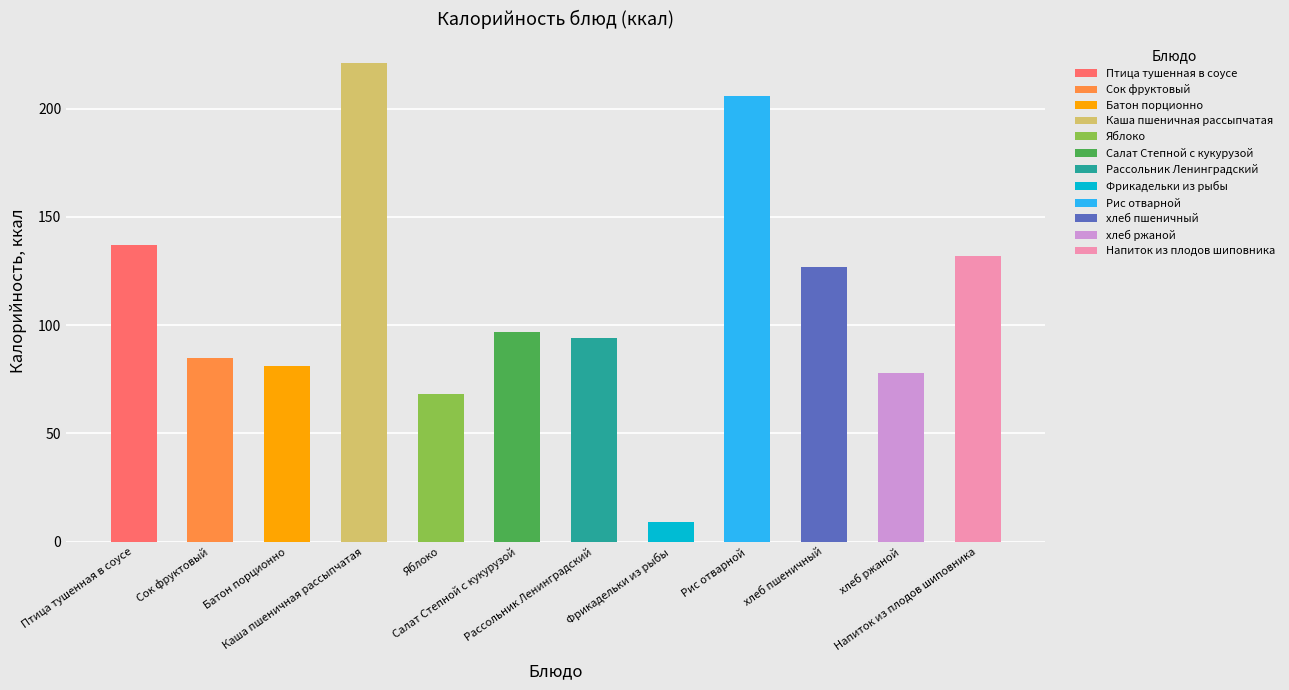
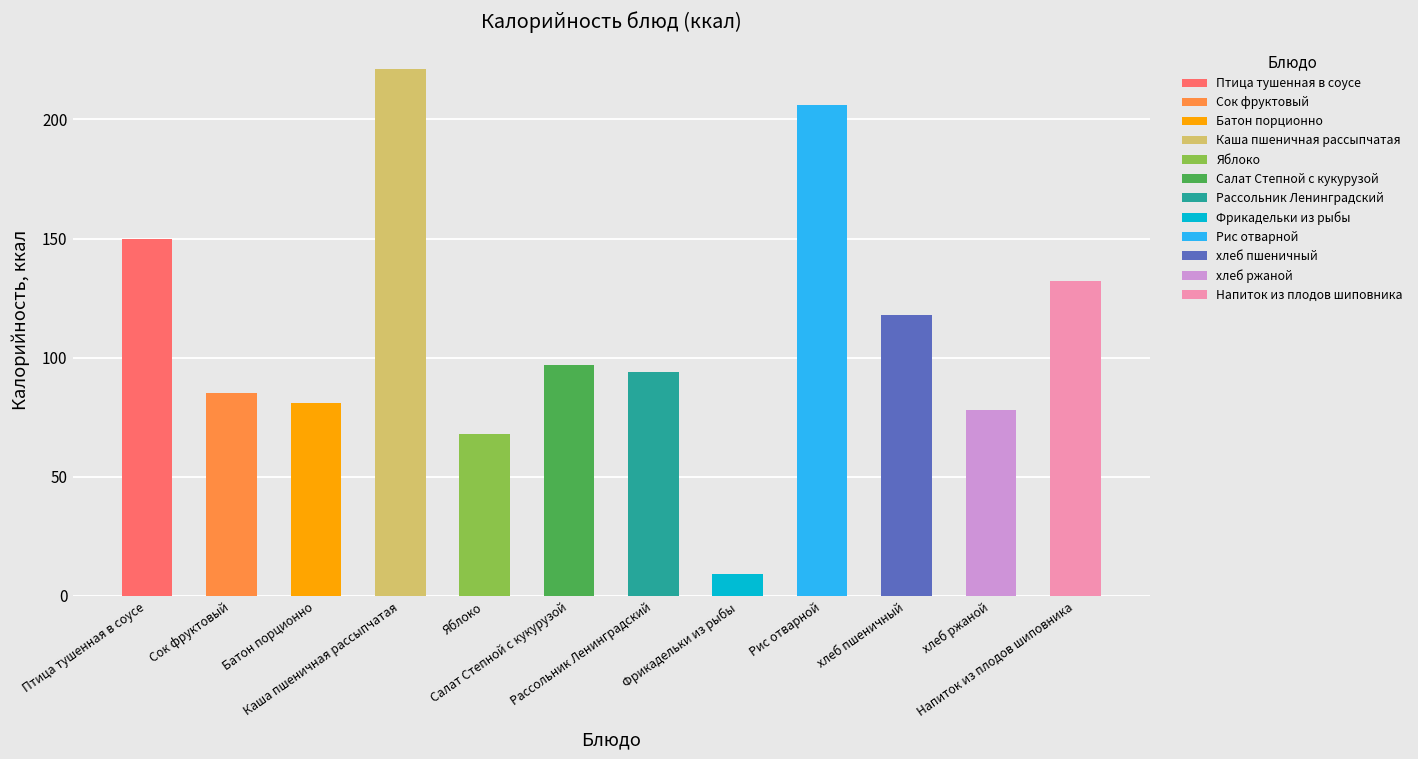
Птица тушенная в соусе: 137 -> 150
хлеб пшеничный: 127 -> 118
